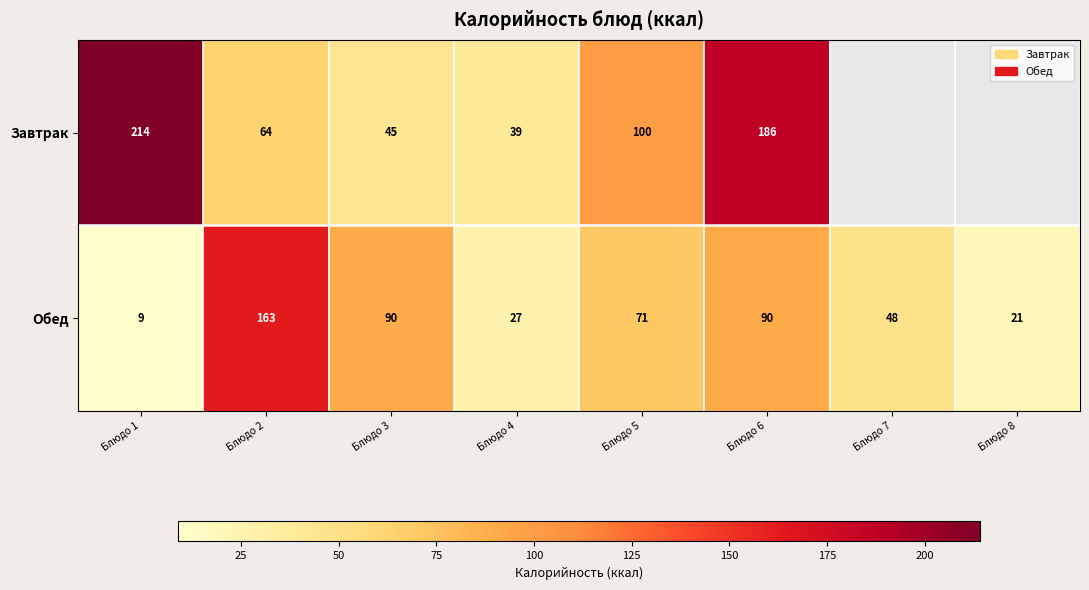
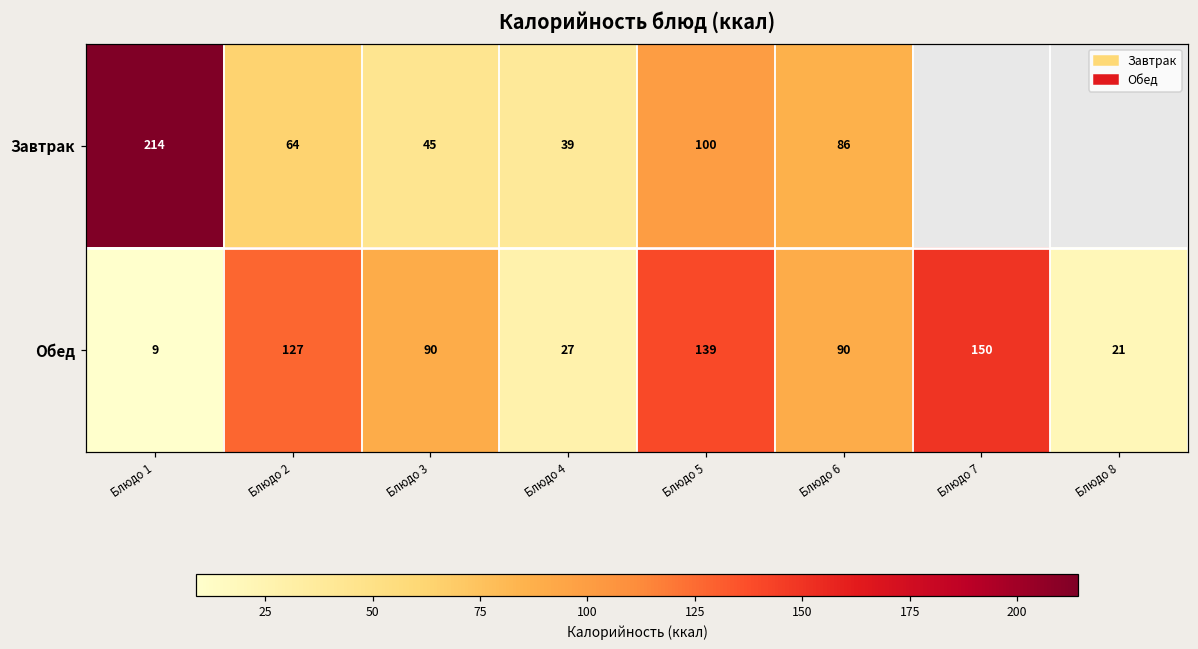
Завтрак, Блюдо 6: 186 -> 86
Обед, Блюдо 2: 163 -> 127
Обед, Блюдо 5: 71 -> 139
Обед, Блюдо 7: 48 -> 150
